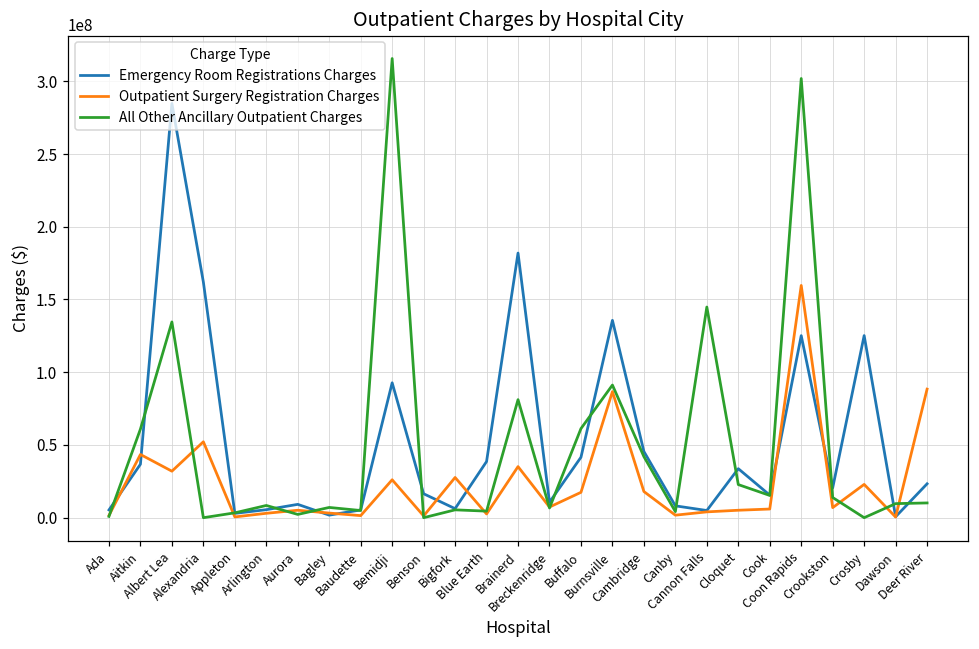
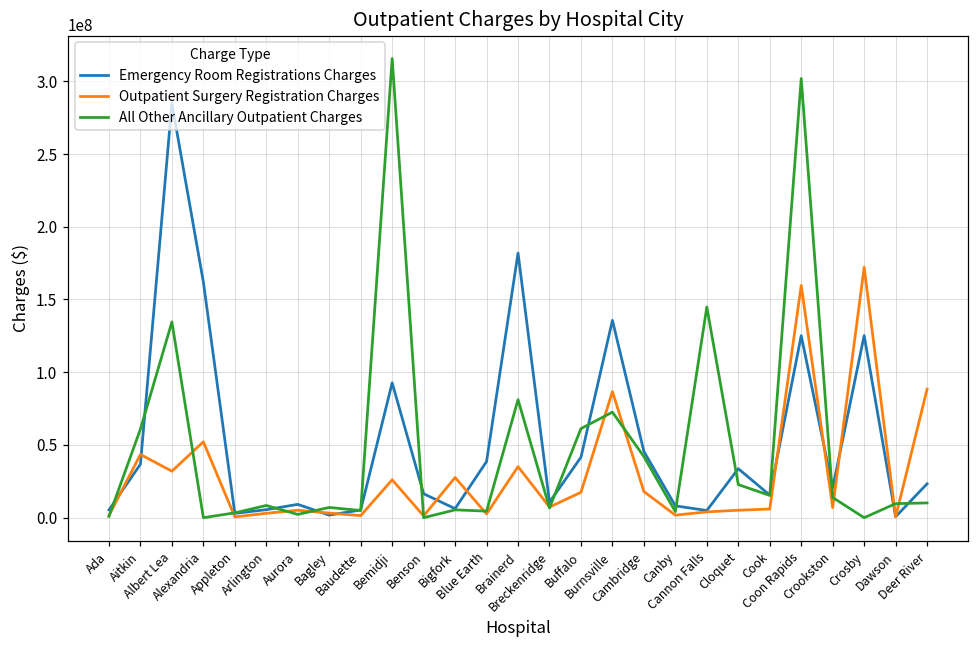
All Other Ancillary Outpatient Charges, Burnsville: 91000000 -> 73000000
Outpatient Surgery Registration Charges, Crosby: 23000000 -> 172000000
